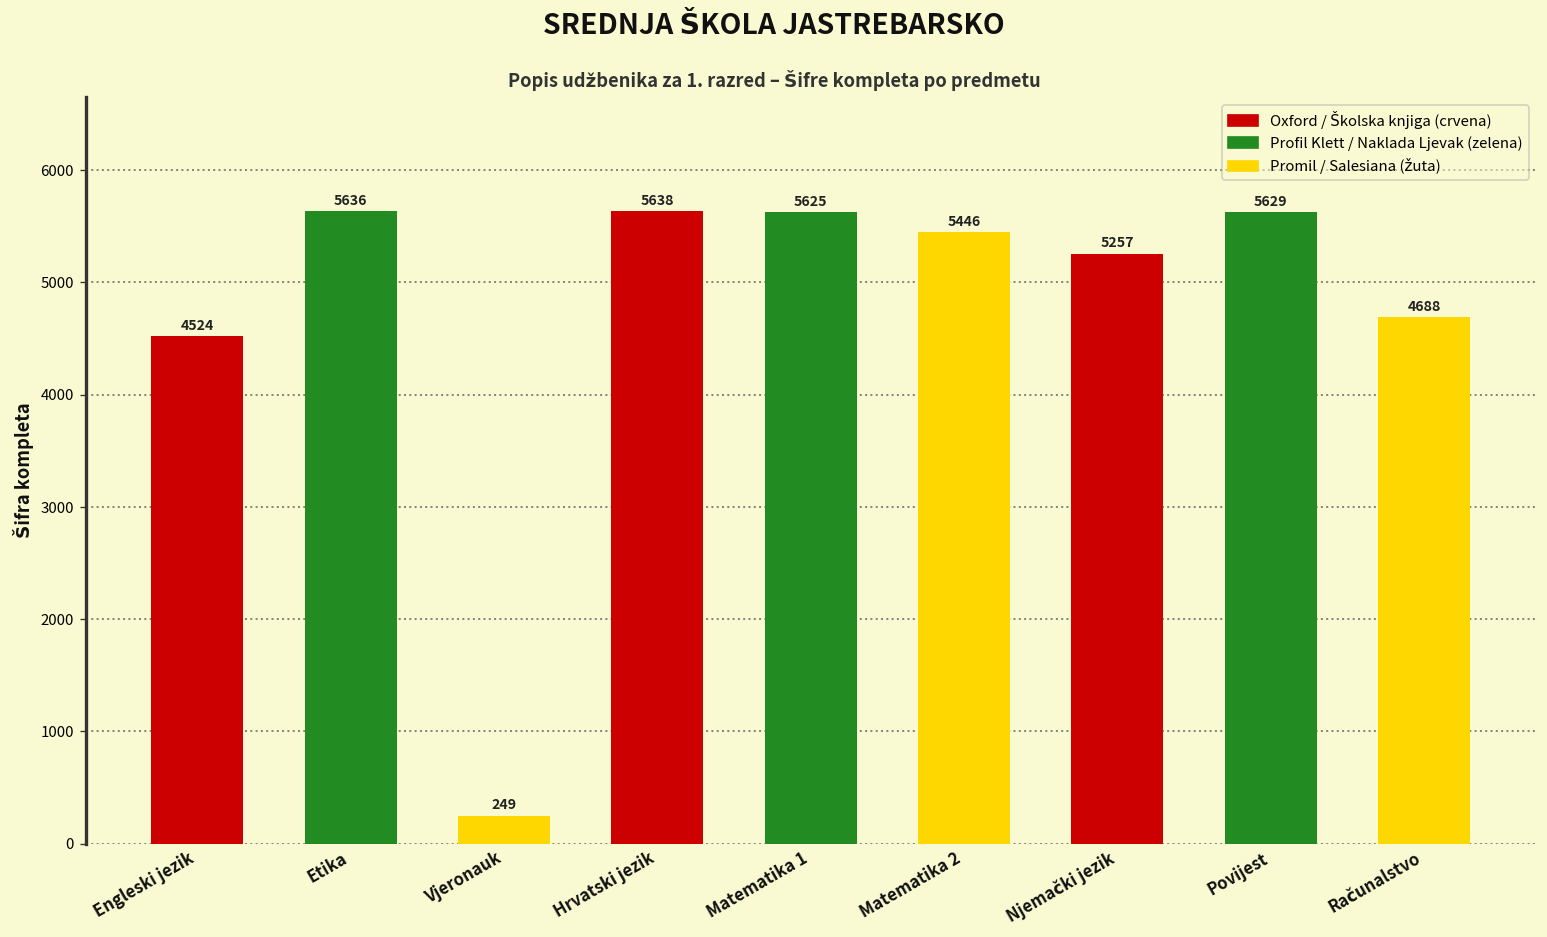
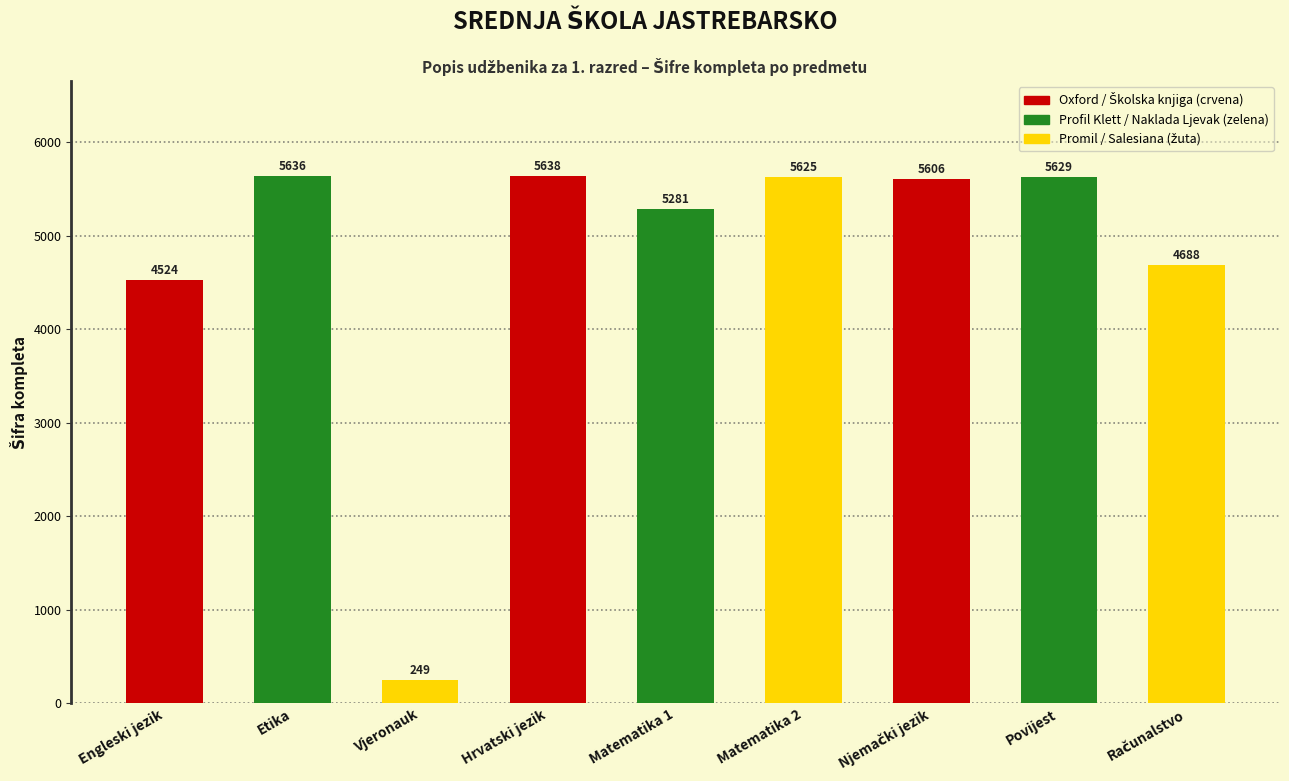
Matematika 1: 5625 -> 5281
Matematika 2: 5446 -> 5625
Njemački jezik: 5257 -> 5606
